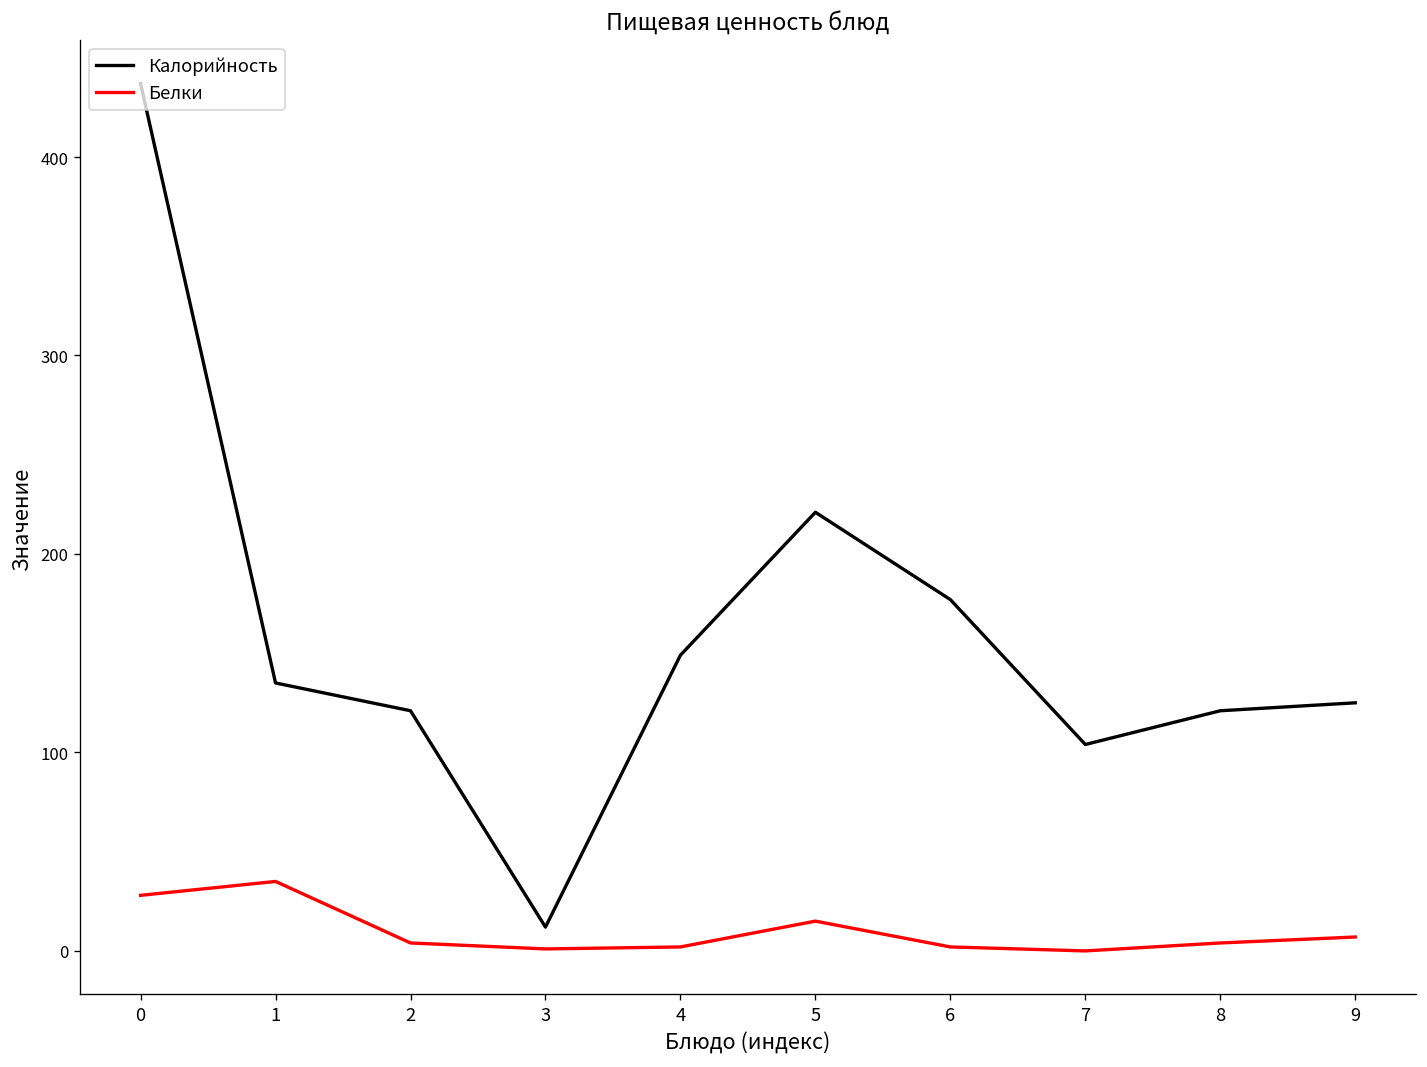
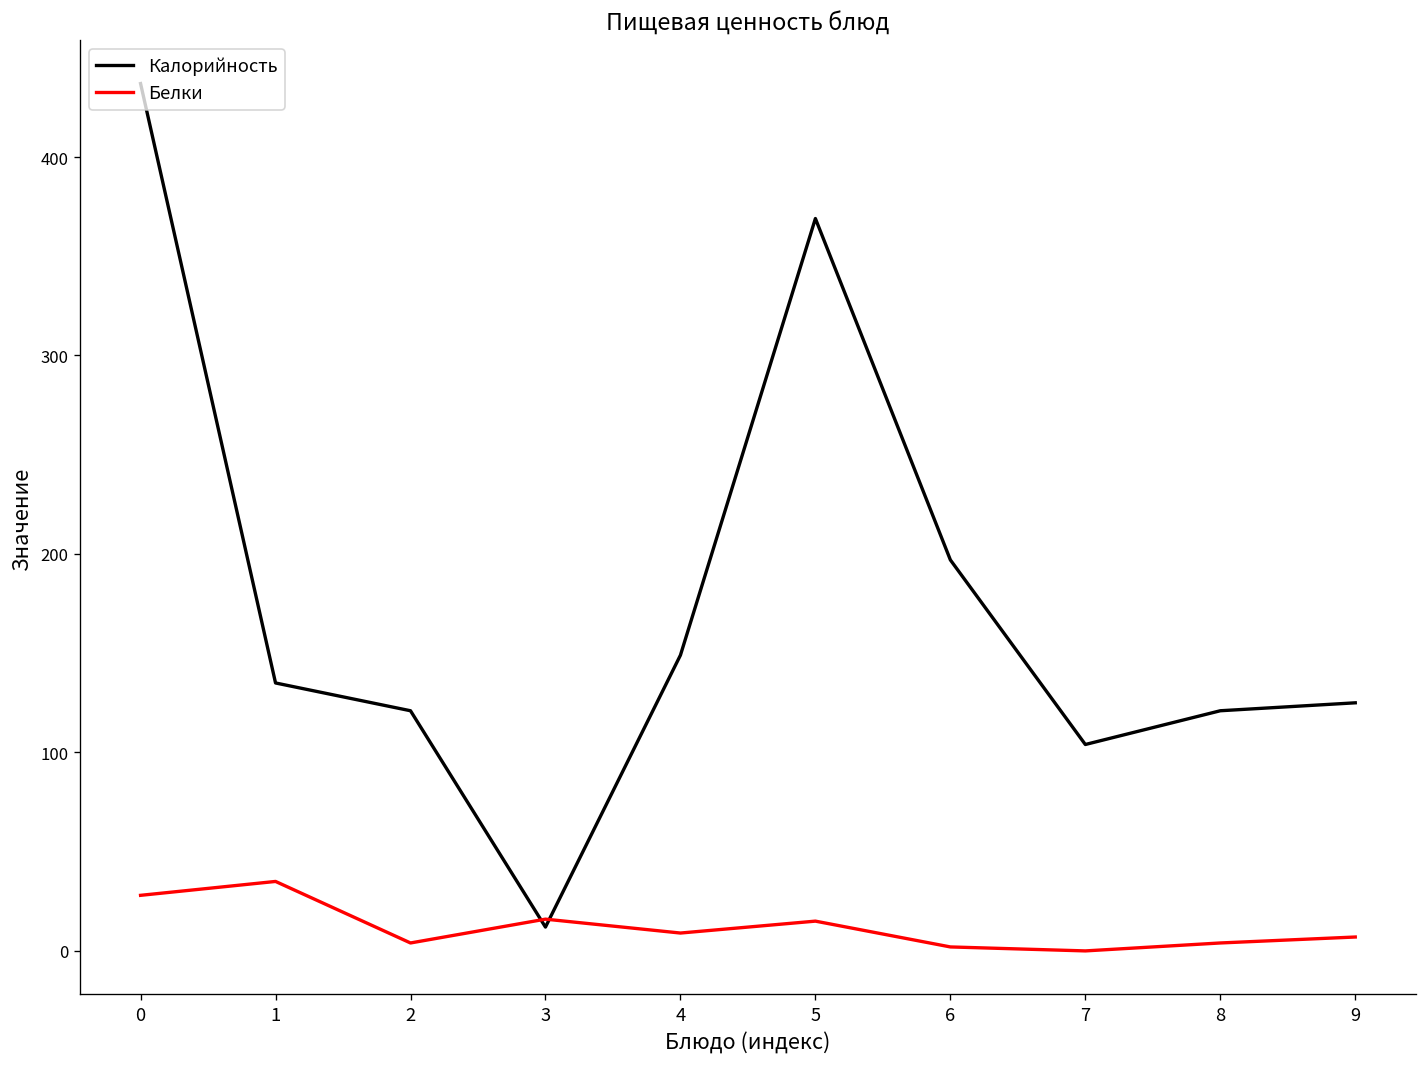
Белки, 3: 1 -> 16
Белки, 4: 2 -> 9
Калорийность, 5: 221 -> 369
Калорийность, 6: 177 -> 197
